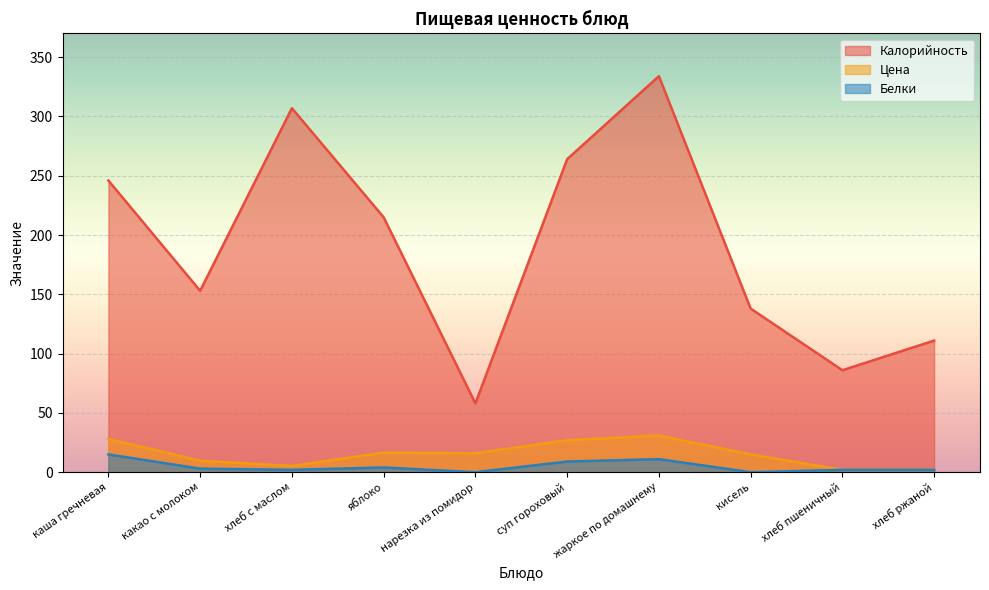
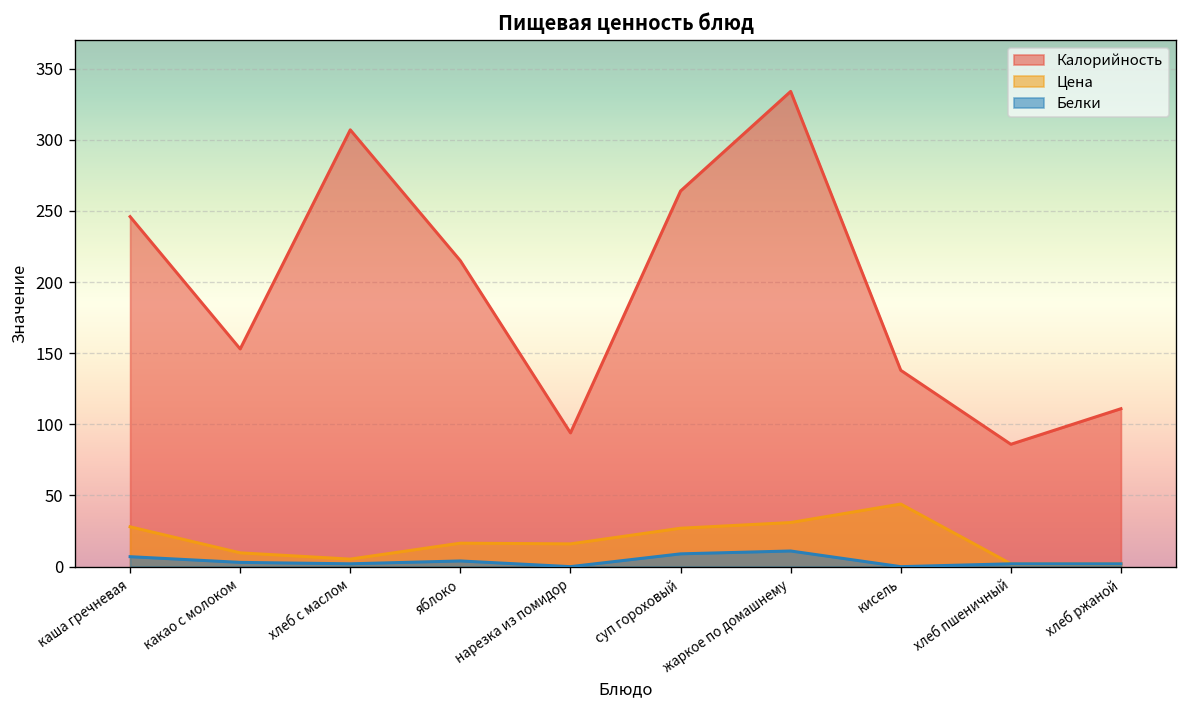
Белки, каша гречневая: 15 -> 7
Калорийность, нарезка из помидор: 58 -> 94
Цена, кисель: 15 -> 44
